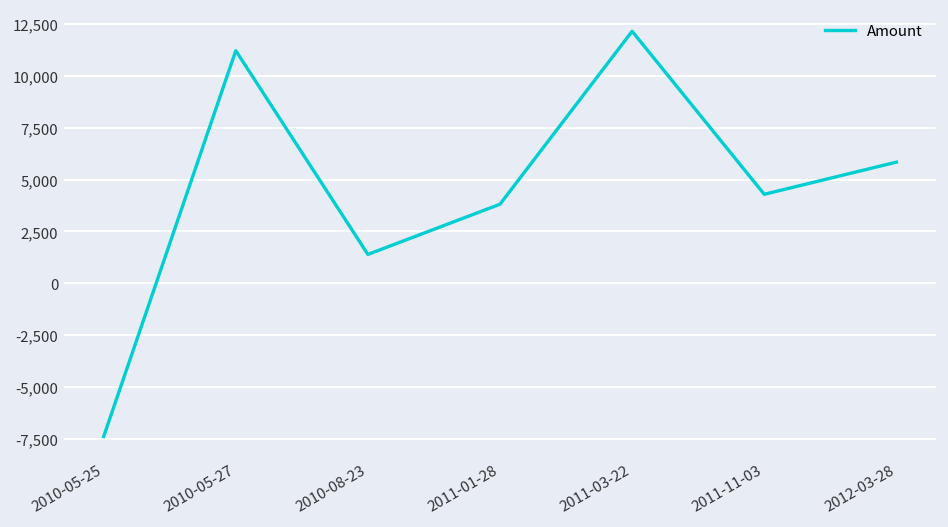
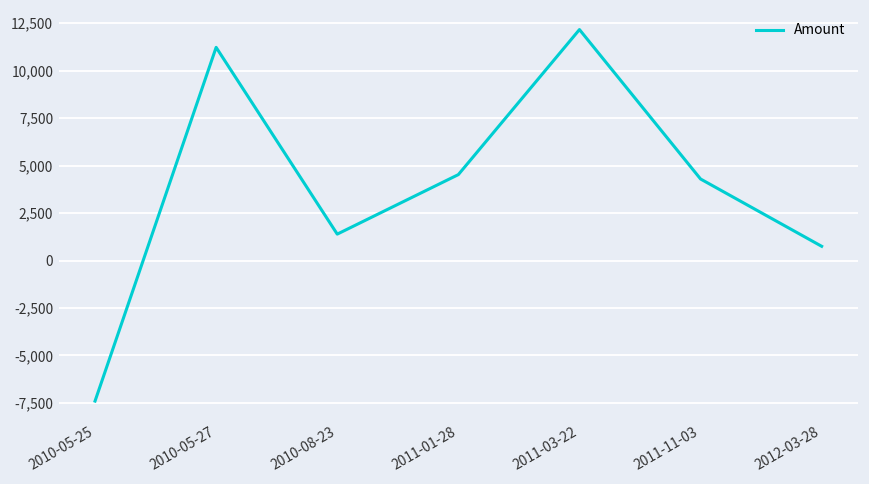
2011-01-28: 3,800 -> 4,500
2012-03-28: 5,800 -> 800
